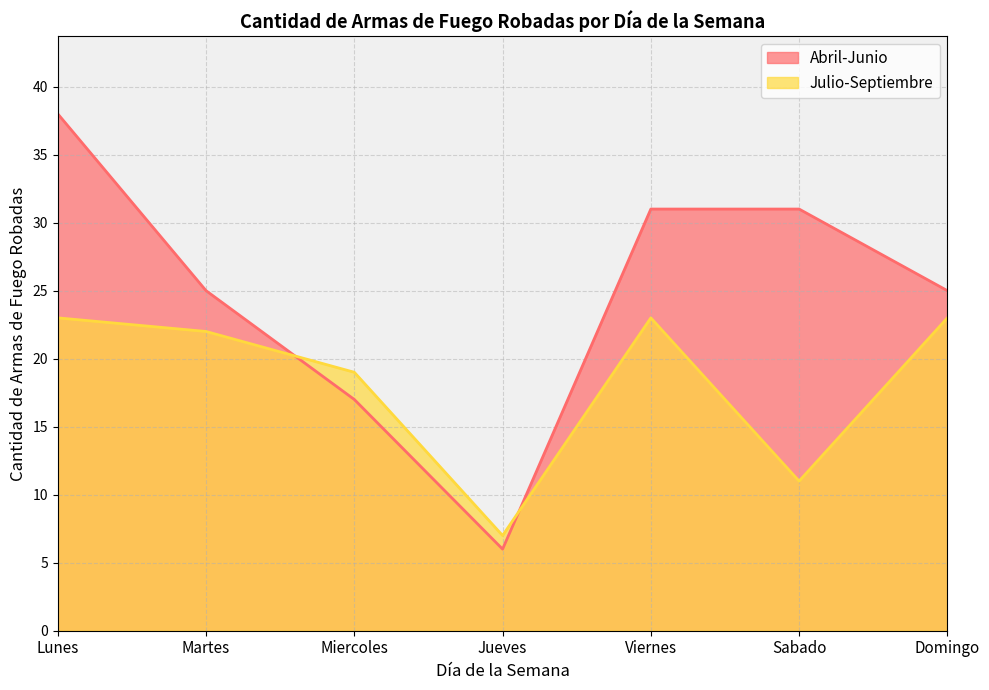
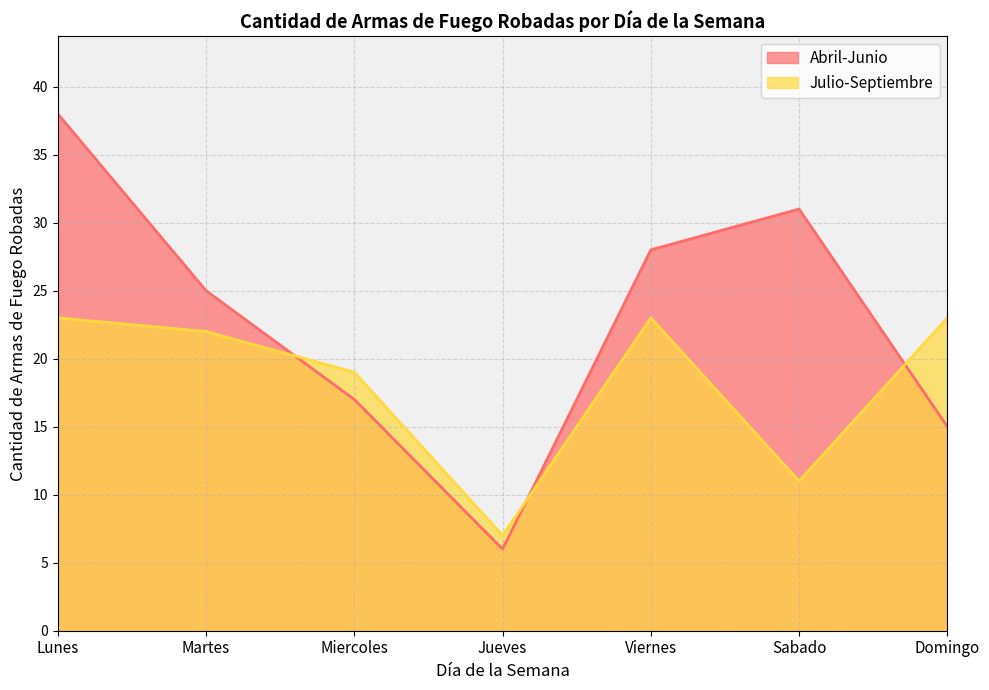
Abril-Junio, Viernes: 31 -> 28
Abril-Junio, Domingo: 25 -> 15
